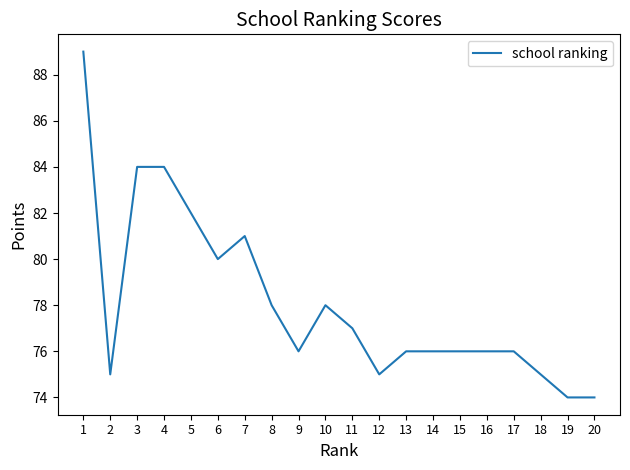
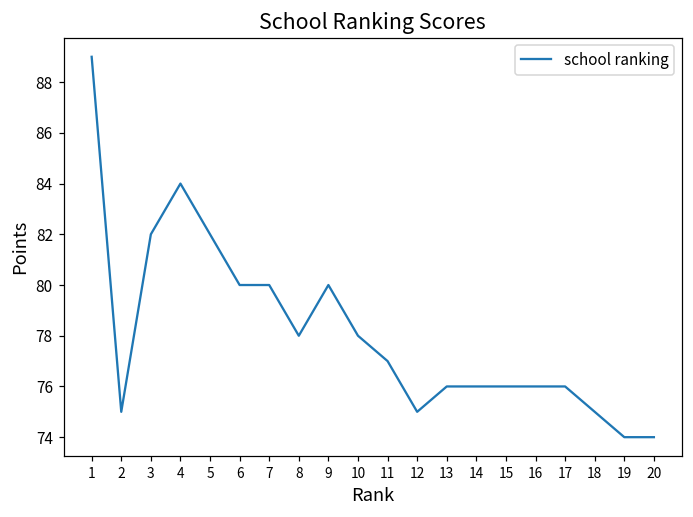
3: 84 -> 82
7: 81 -> 80
9: 76 -> 80
